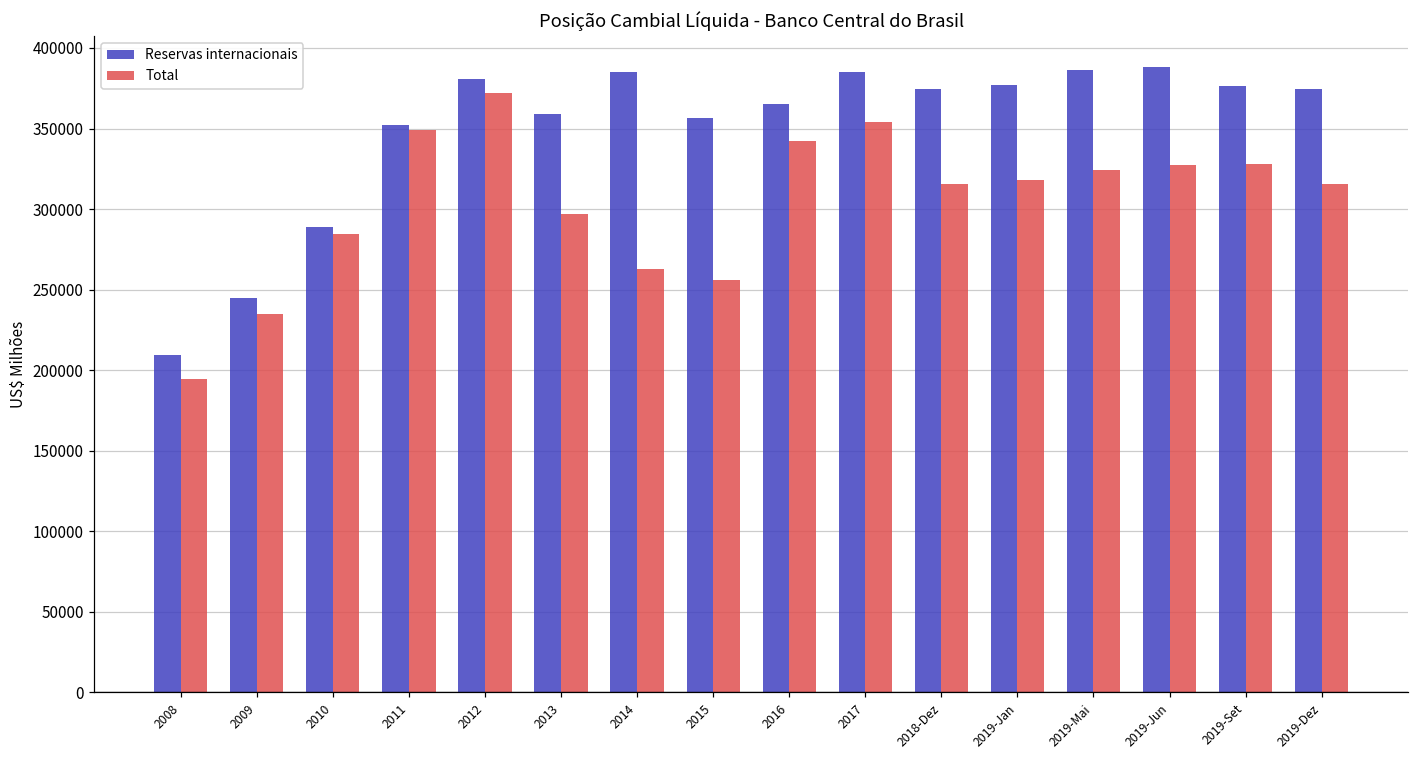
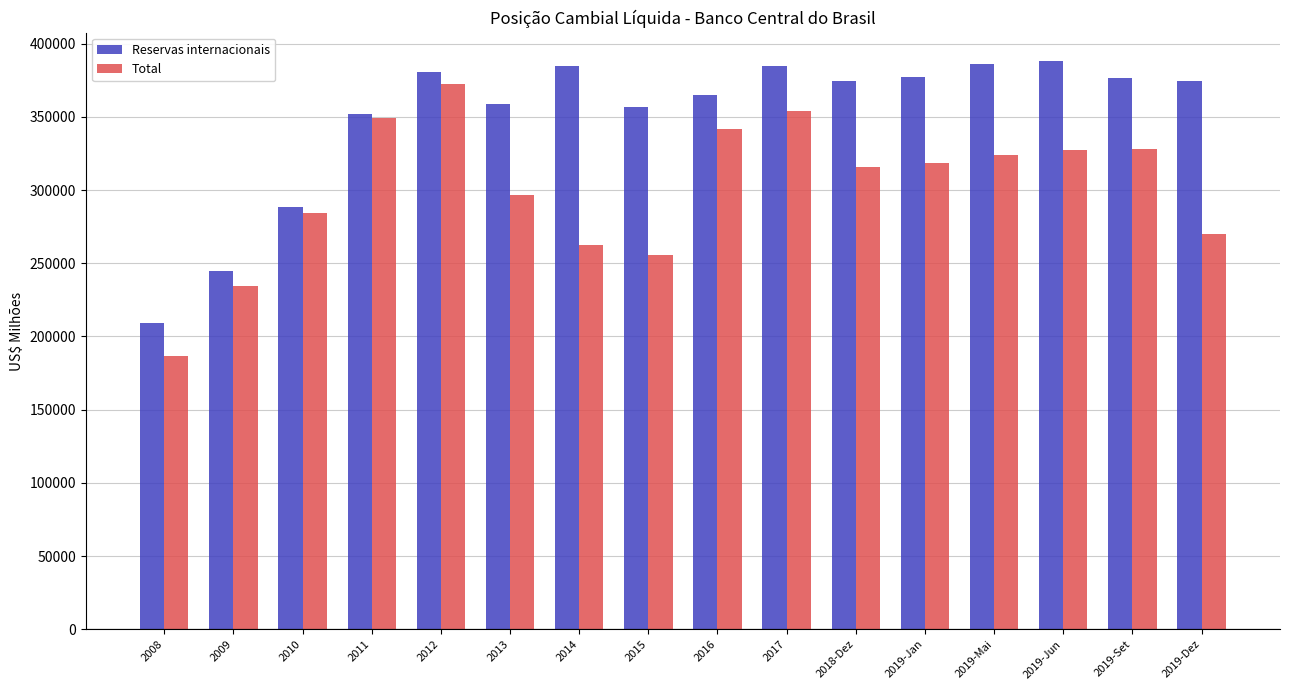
Total, 2008: 195000 -> 187000
Total, 2019-Dez: 316000 -> 270000
